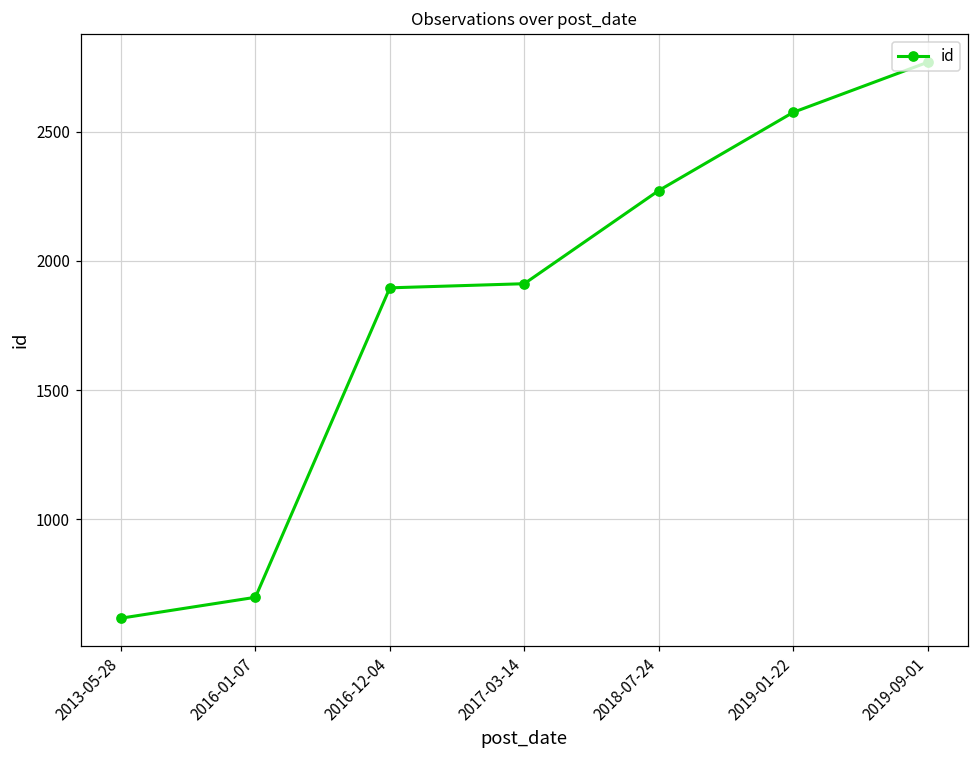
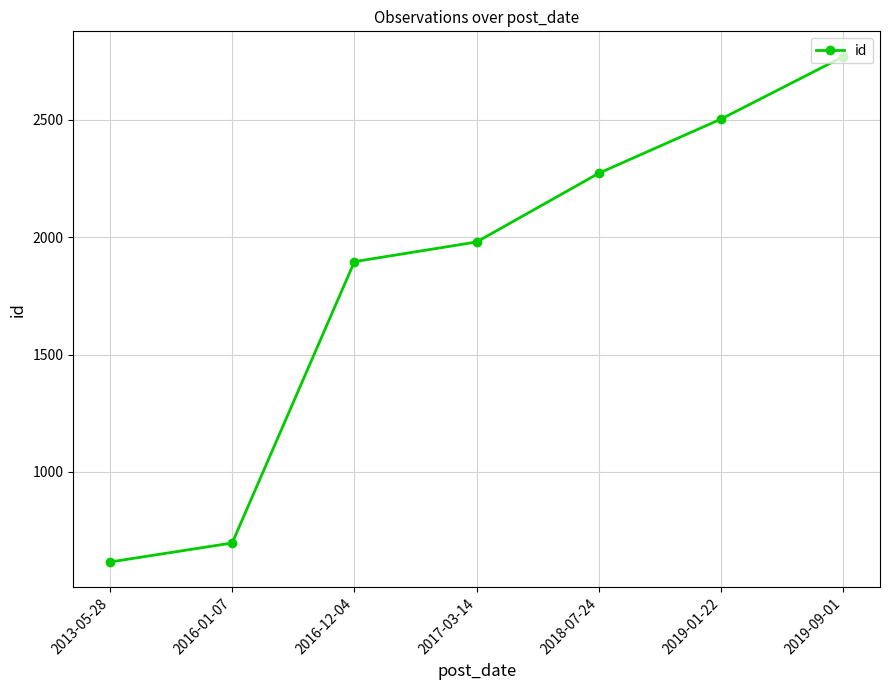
2017-03-14: 1910 -> 1980
2019-01-22: 2580 -> 2500
